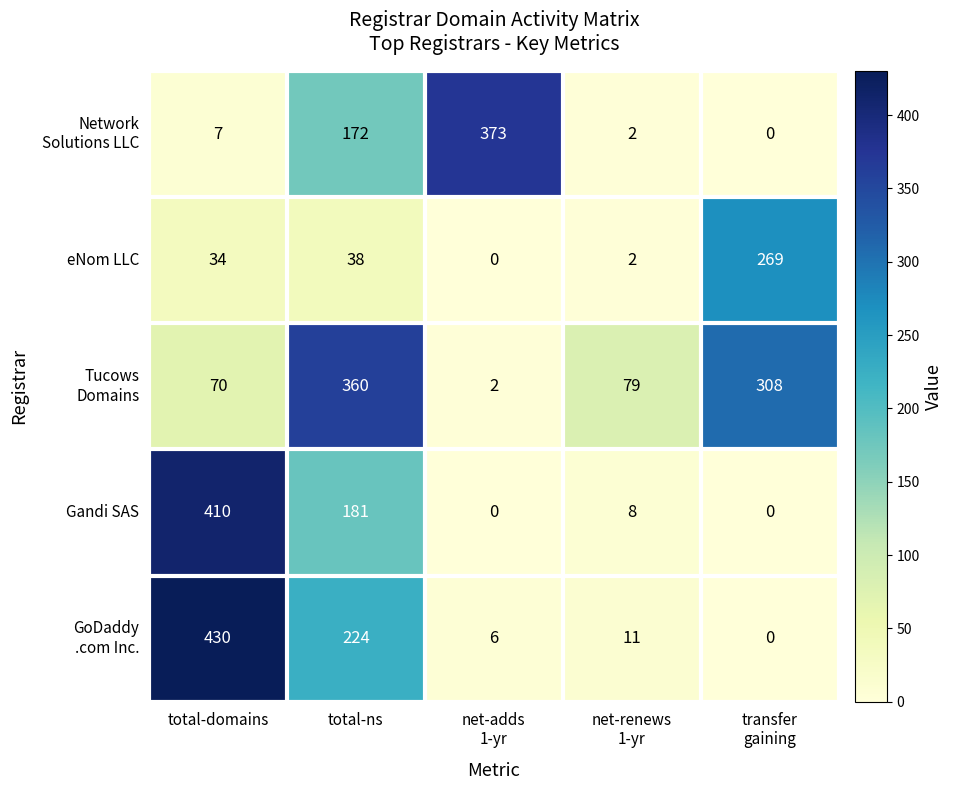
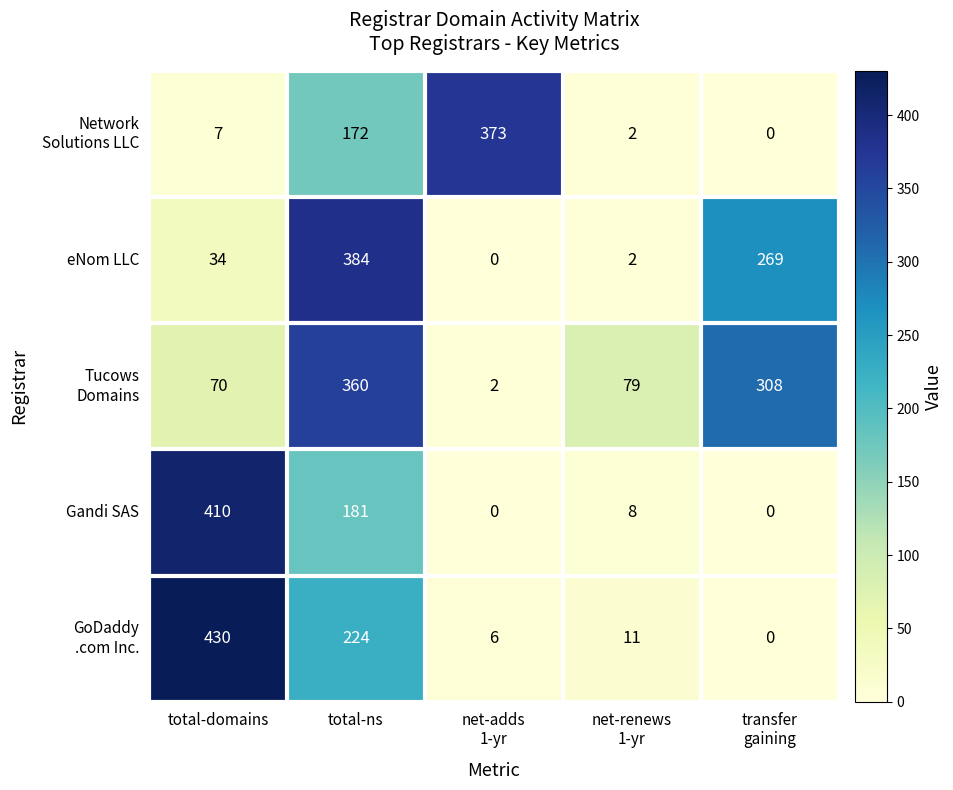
eNom LLC, total-ns: 38 -> 384
